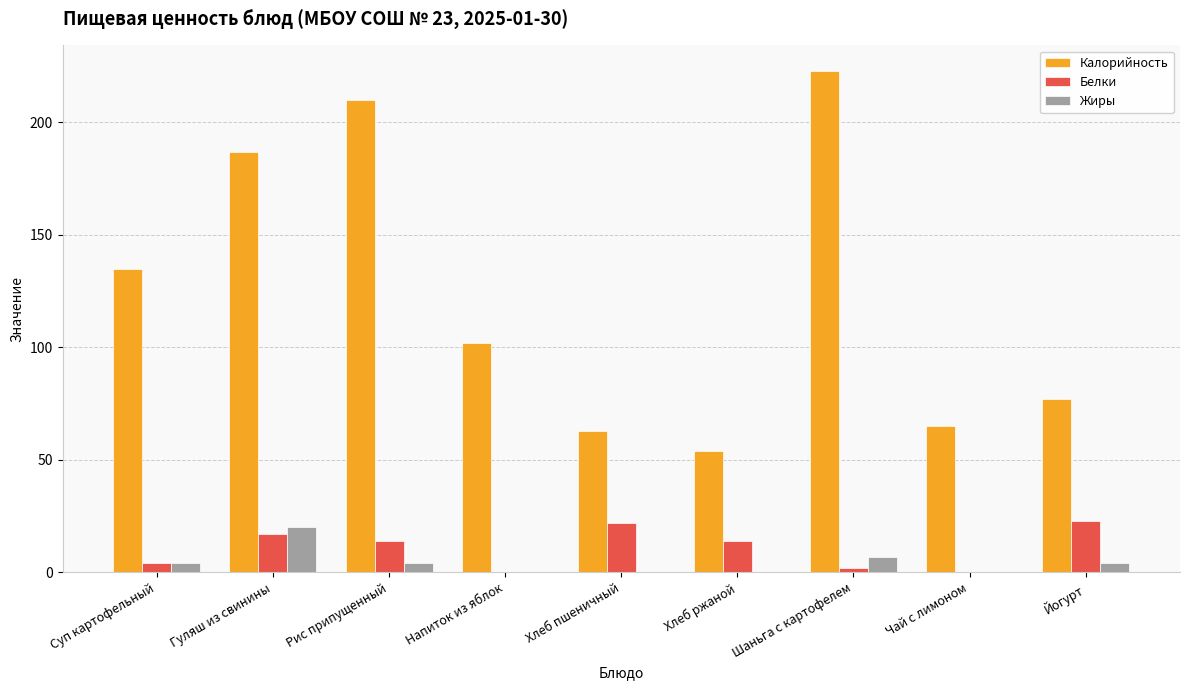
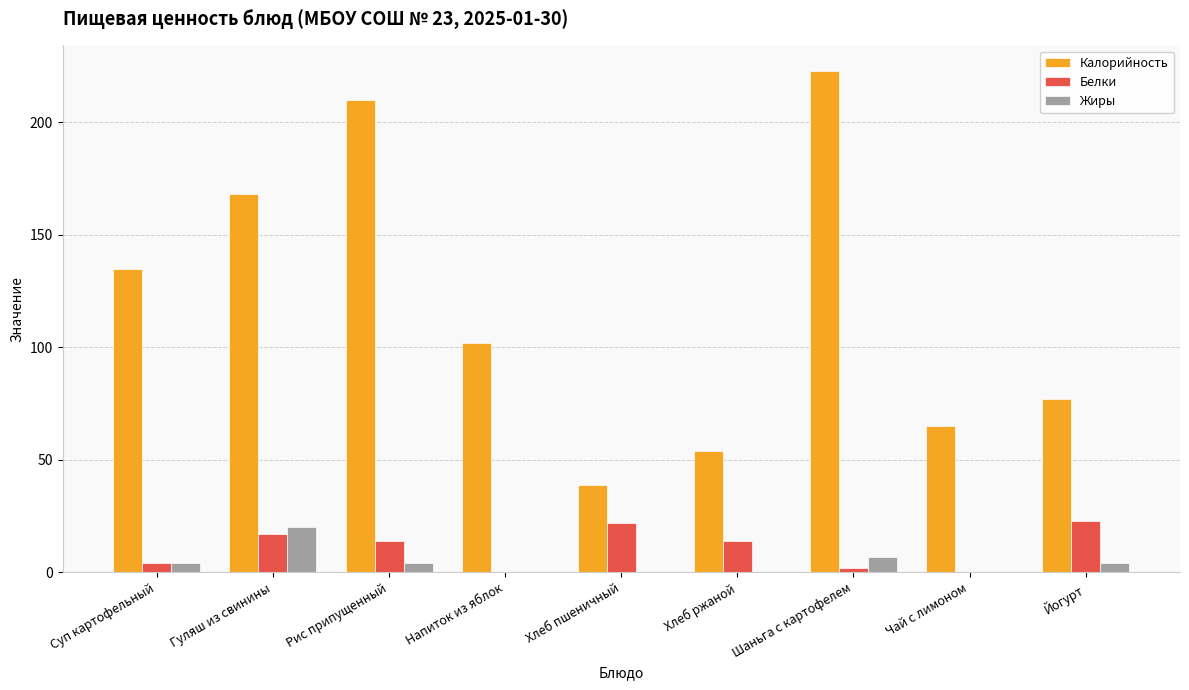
Калорийность, Гуляш из свинины: 187 -> 168
Калорийность, Хлеб пшеничный: 63 -> 39
